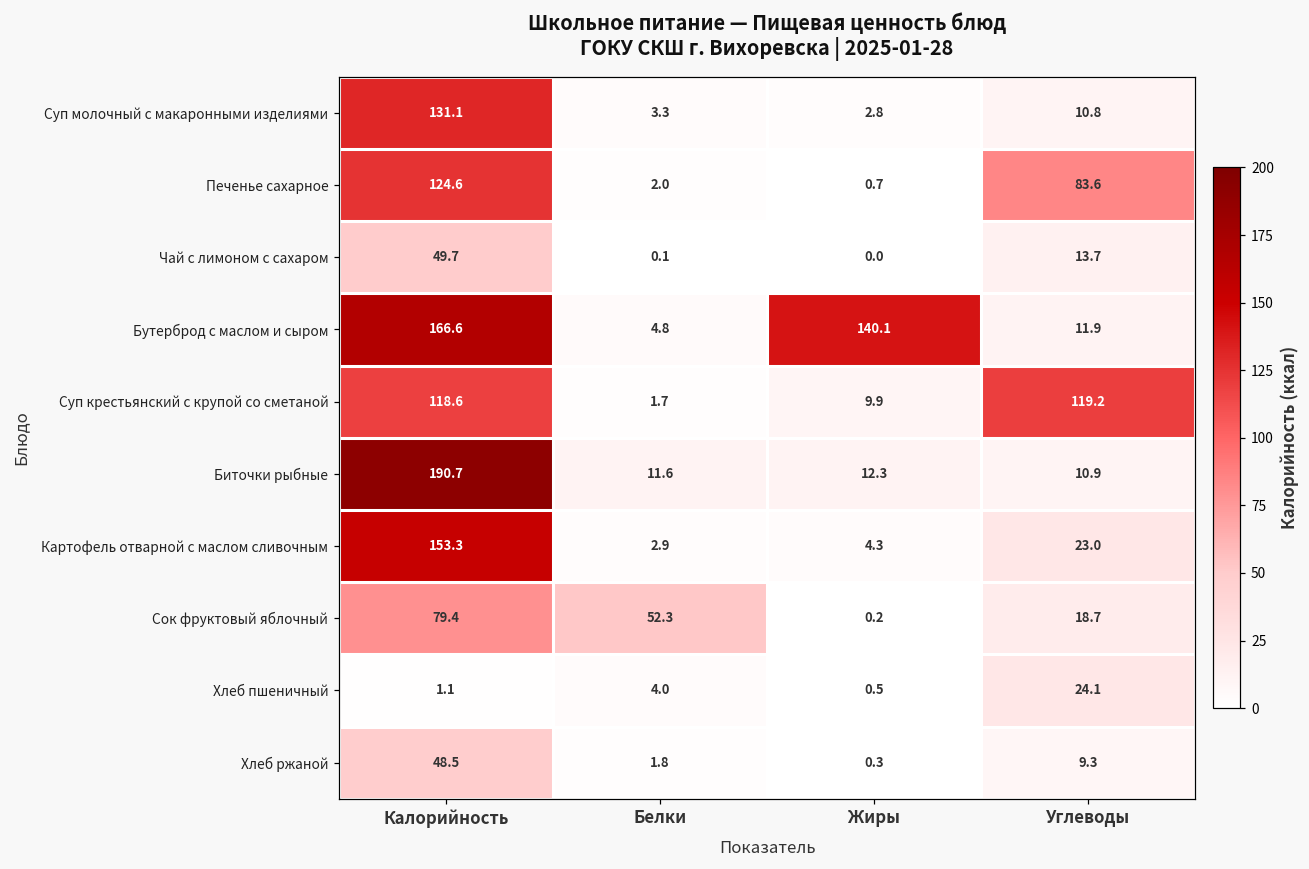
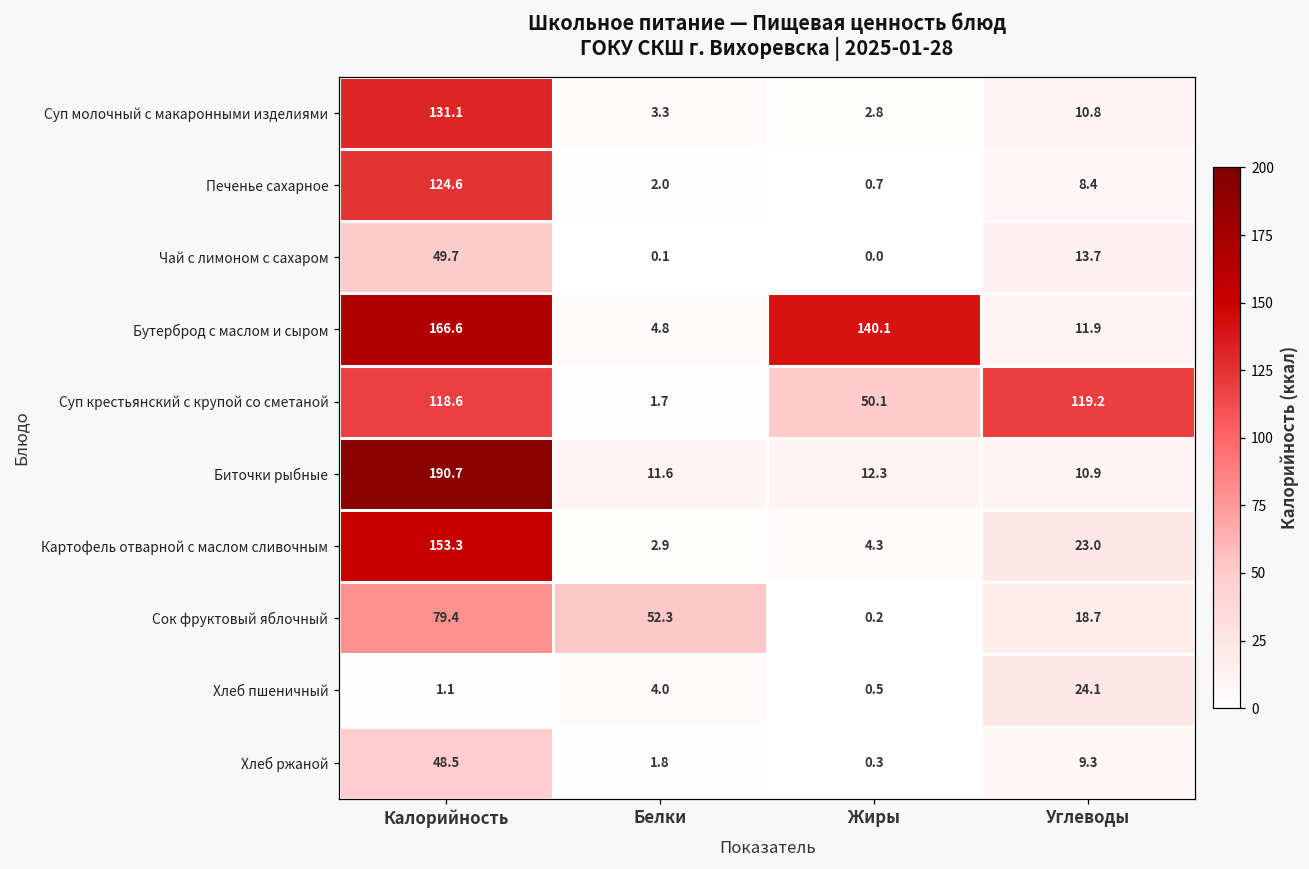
Печенье сахарное, Углеводы: 83.6 -> 8.4
Суп крестьянский с крупой со сметаной, Жиры: 9.9 -> 50.1
